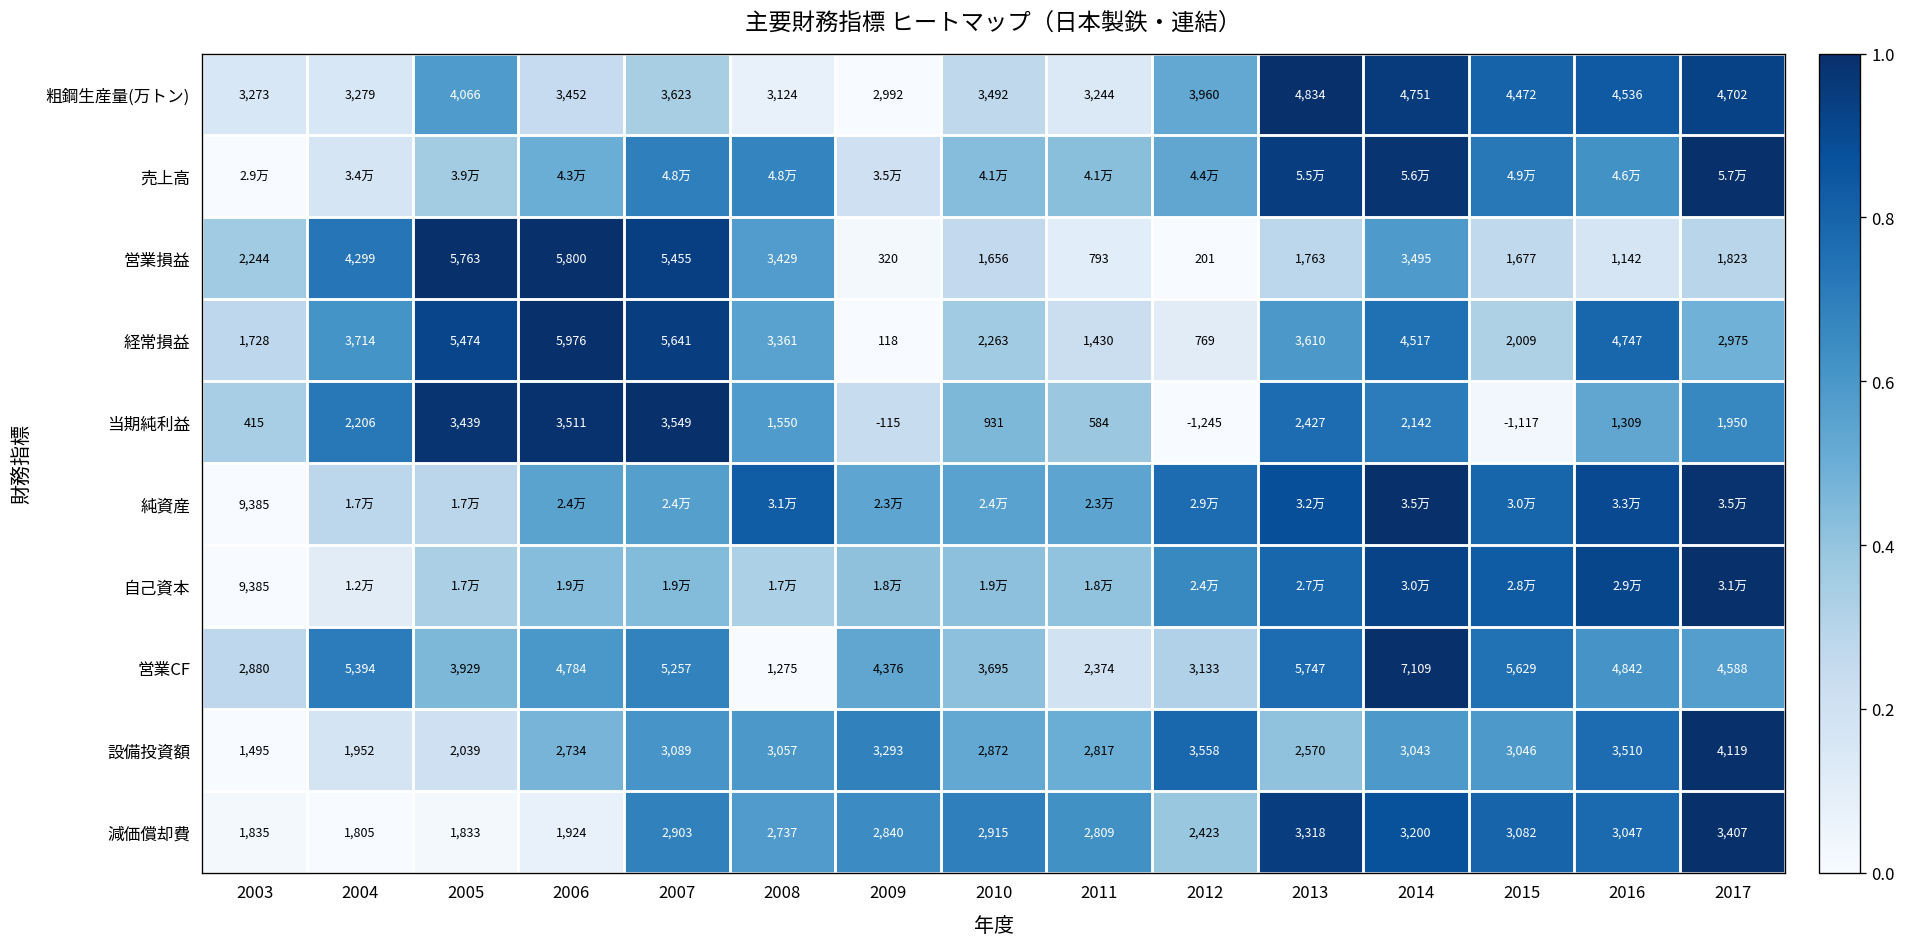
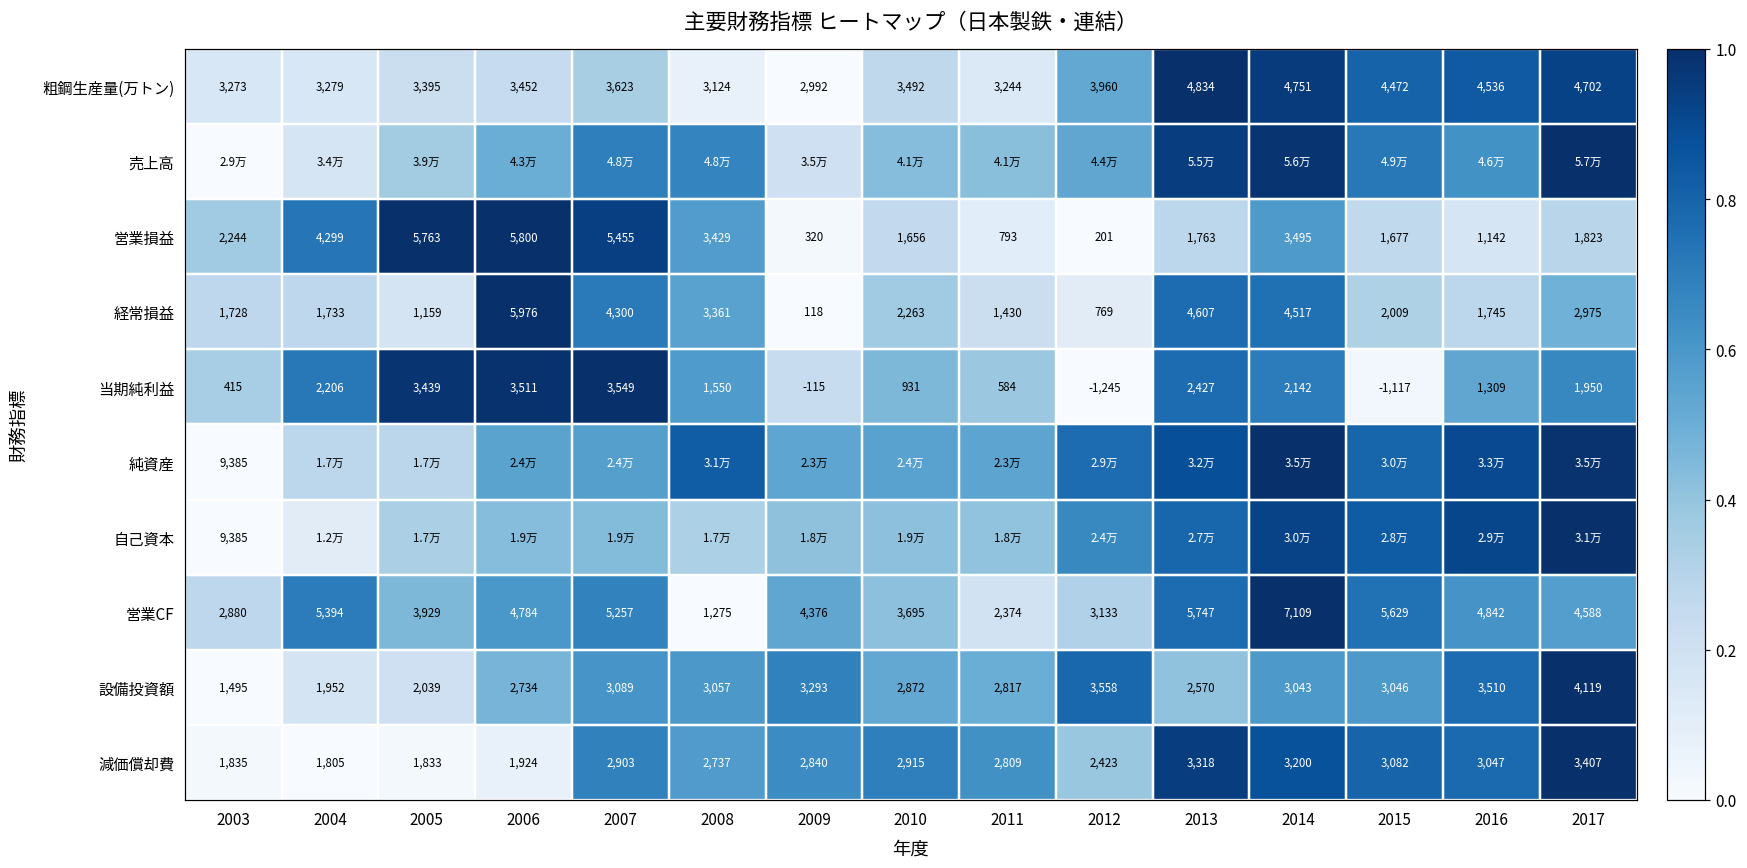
粗鋼生産量(万トン), 2005: 4,066 -> 3,395
経常損益, 2004: 3,714 -> 1,733
経常損益, 2005: 5,474 -> 1,159
経常損益, 2007: 5,641 -> 4,300
経常損益, 2013: 3,610 -> 4,607
経常損益, 2016: 4,747 -> 1,745
